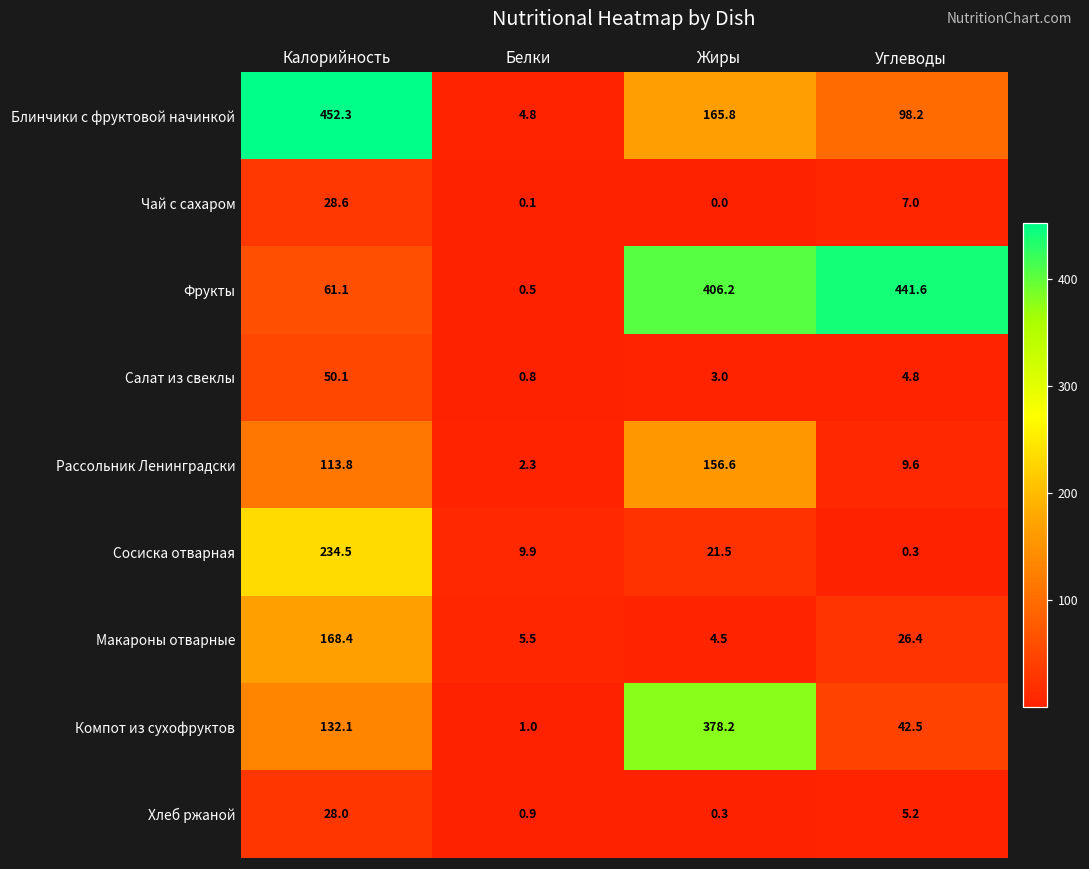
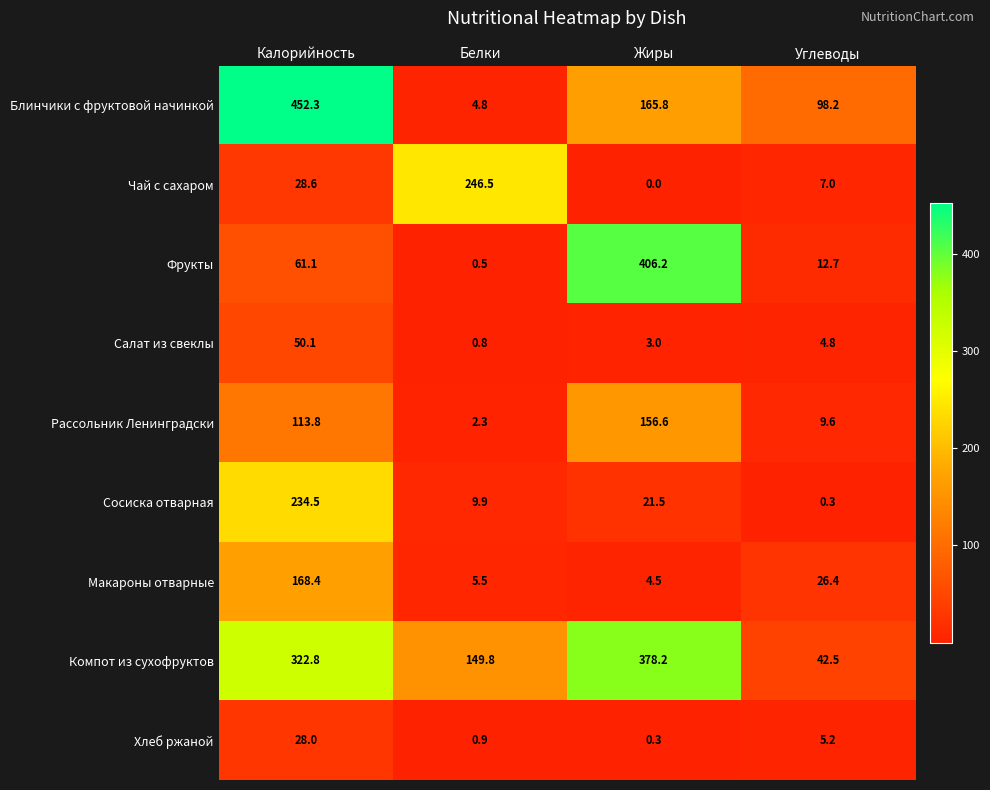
Чай с сахаром, Белки: 0.1 -> 246.5
Фрукты, Углеводы: 441.6 -> 12.7
Компот из сухофруктов, Калорийность: 132.1 -> 322.8
Компот из сухофруктов, Белки: 1.0 -> 149.8
